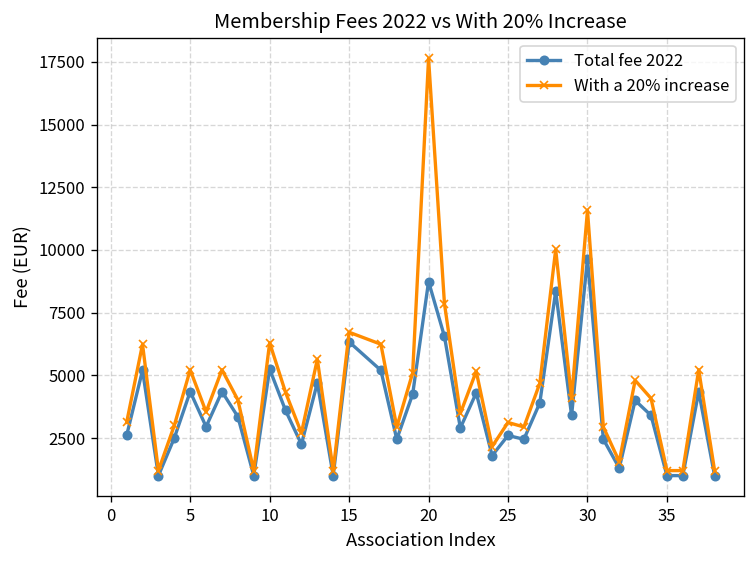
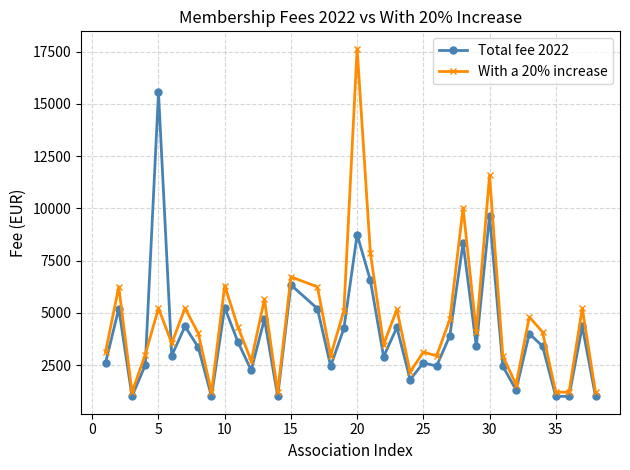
Total fee 2022, 5: 4400 -> 15500
